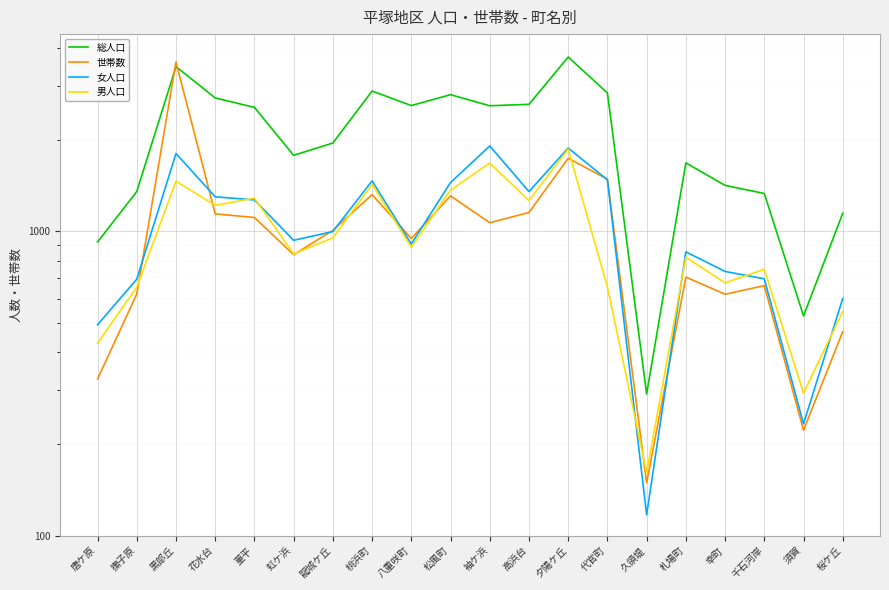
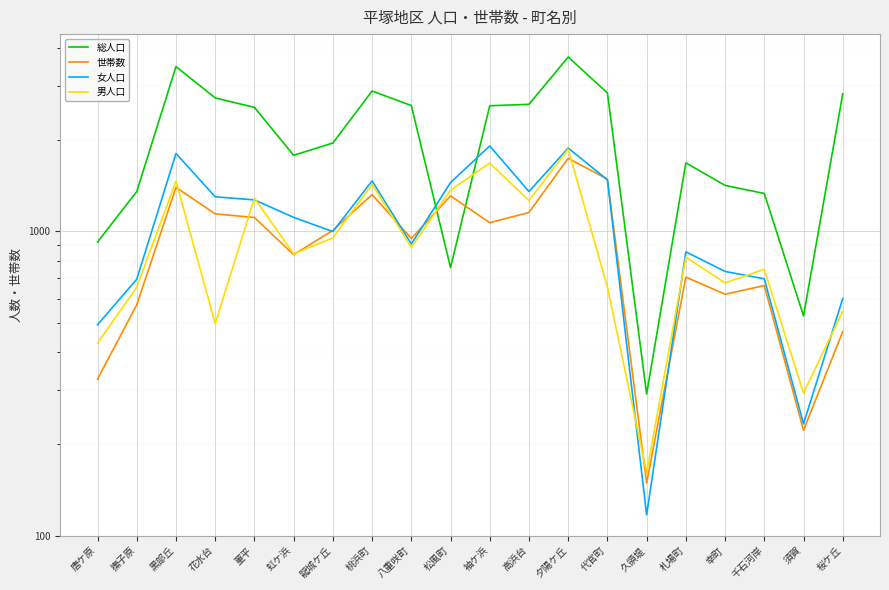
世帯数, 撫子原: 620 -> 570
世帯数, 黒部丘: 3600 -> 1400
男人口, 花水台: 1220 -> 500
女人口, 虹ケ浜: 930 -> 1110
総人口, 松風町: 2800 -> 760
総人口, 桜ケ丘: 1150 -> 2800
